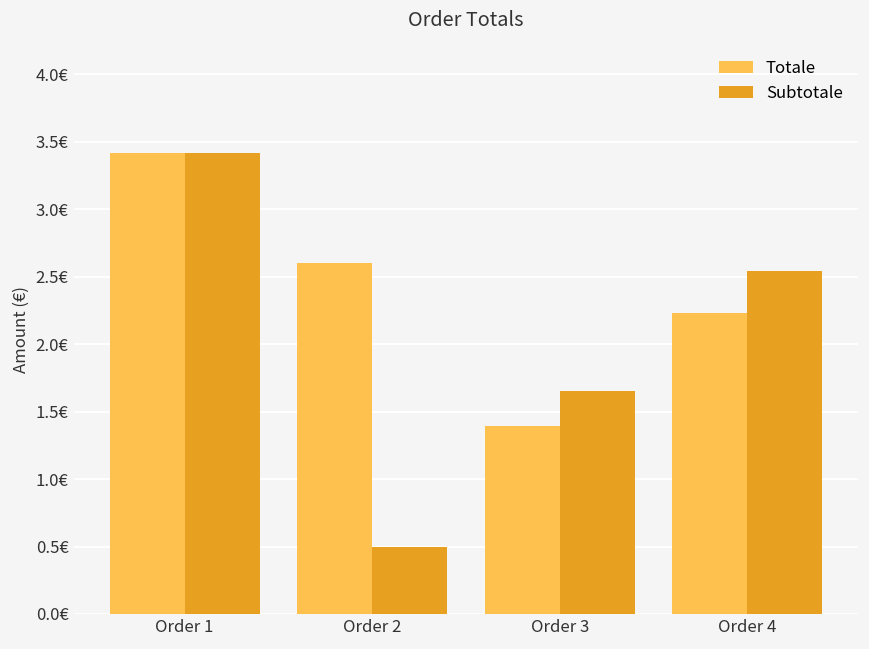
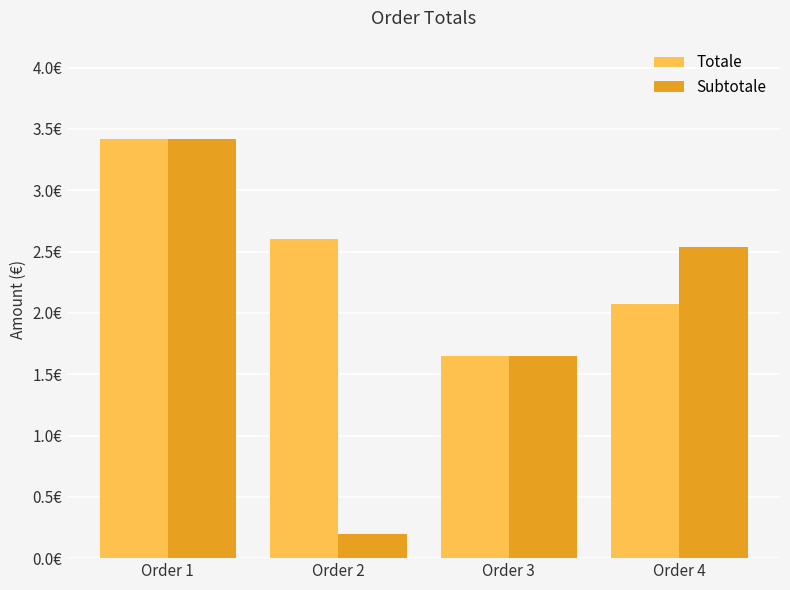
Subtotale, Order 2: 0.5€ -> 0.2€
Totale, Order 3: 1.39€ -> 1.65€
Totale, Order 4: 2.23€ -> 2.07€
